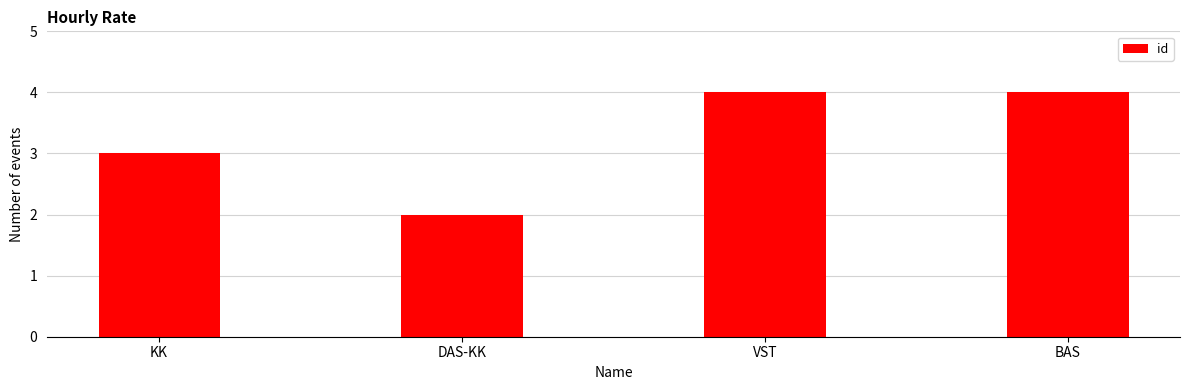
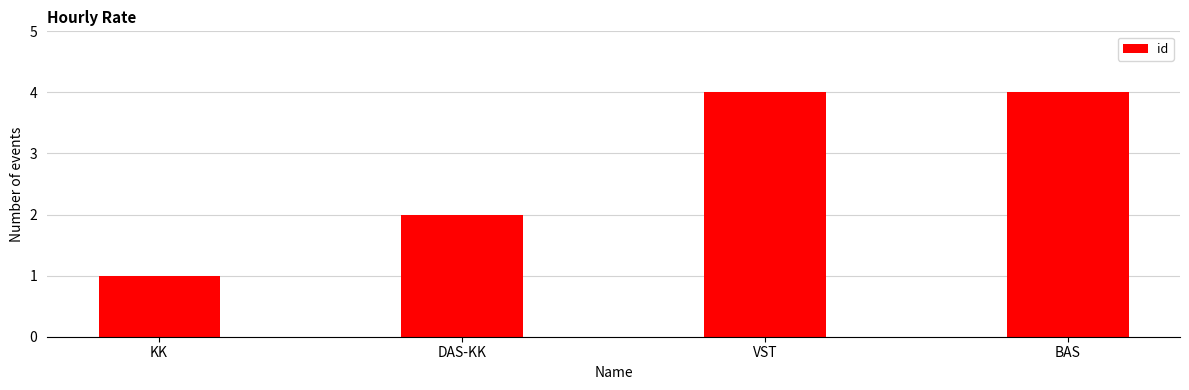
KK: 3 -> 1
